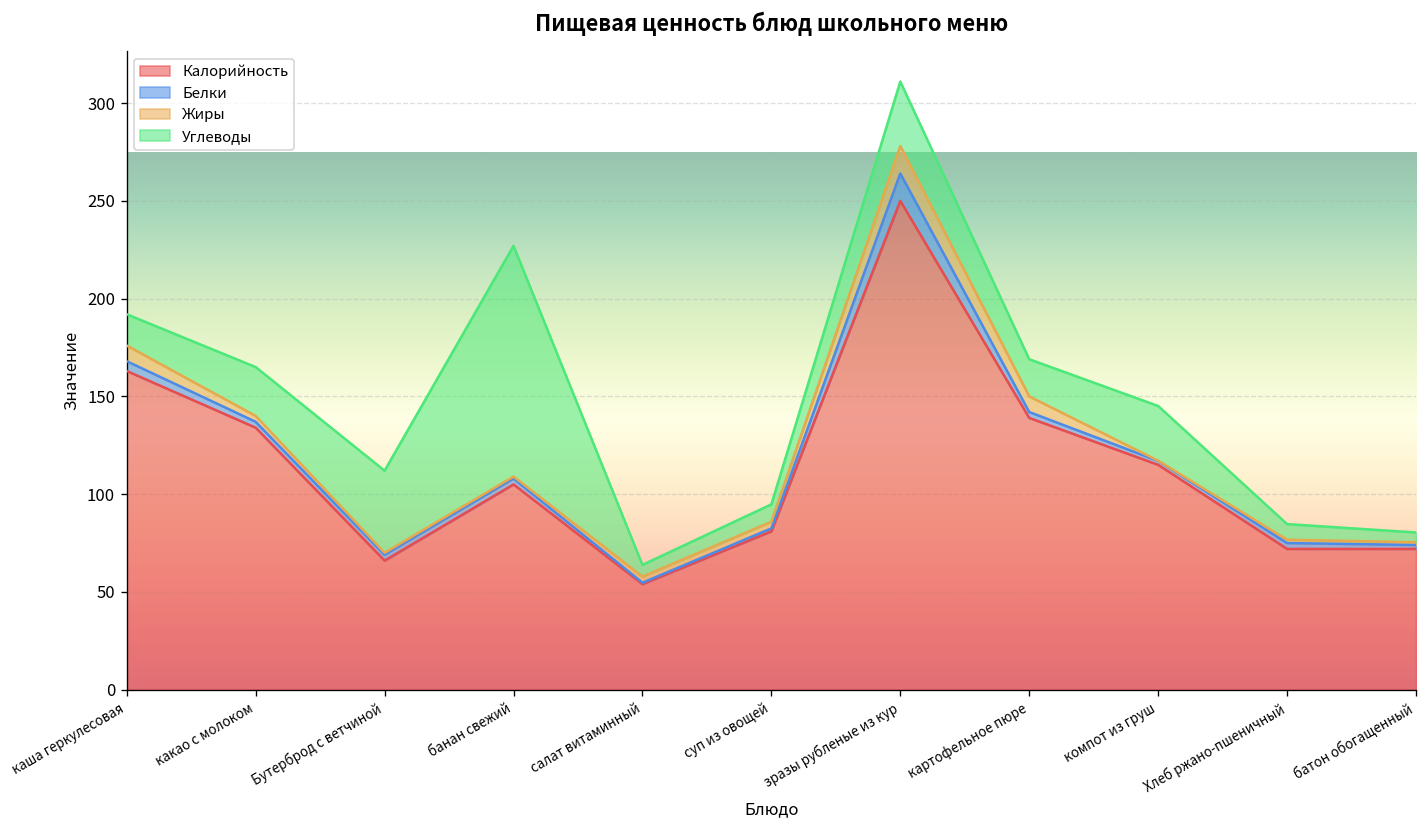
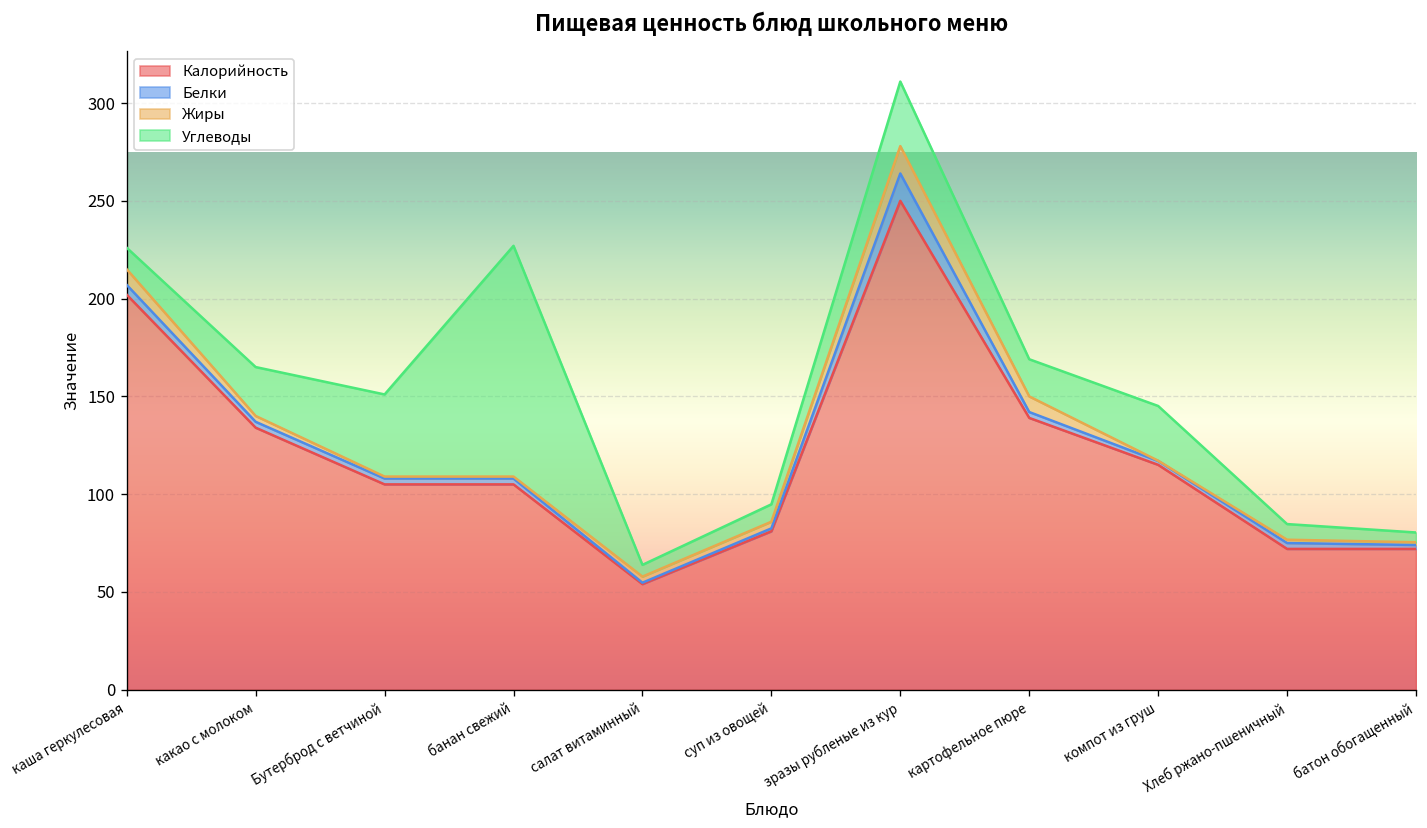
Калорийность, каша геркулесовая: 163 -> 202
Углеводы, каша геркулесовая: 16 -> 11
Калорийность, Бутерброд с ветчиной: 66 -> 105
